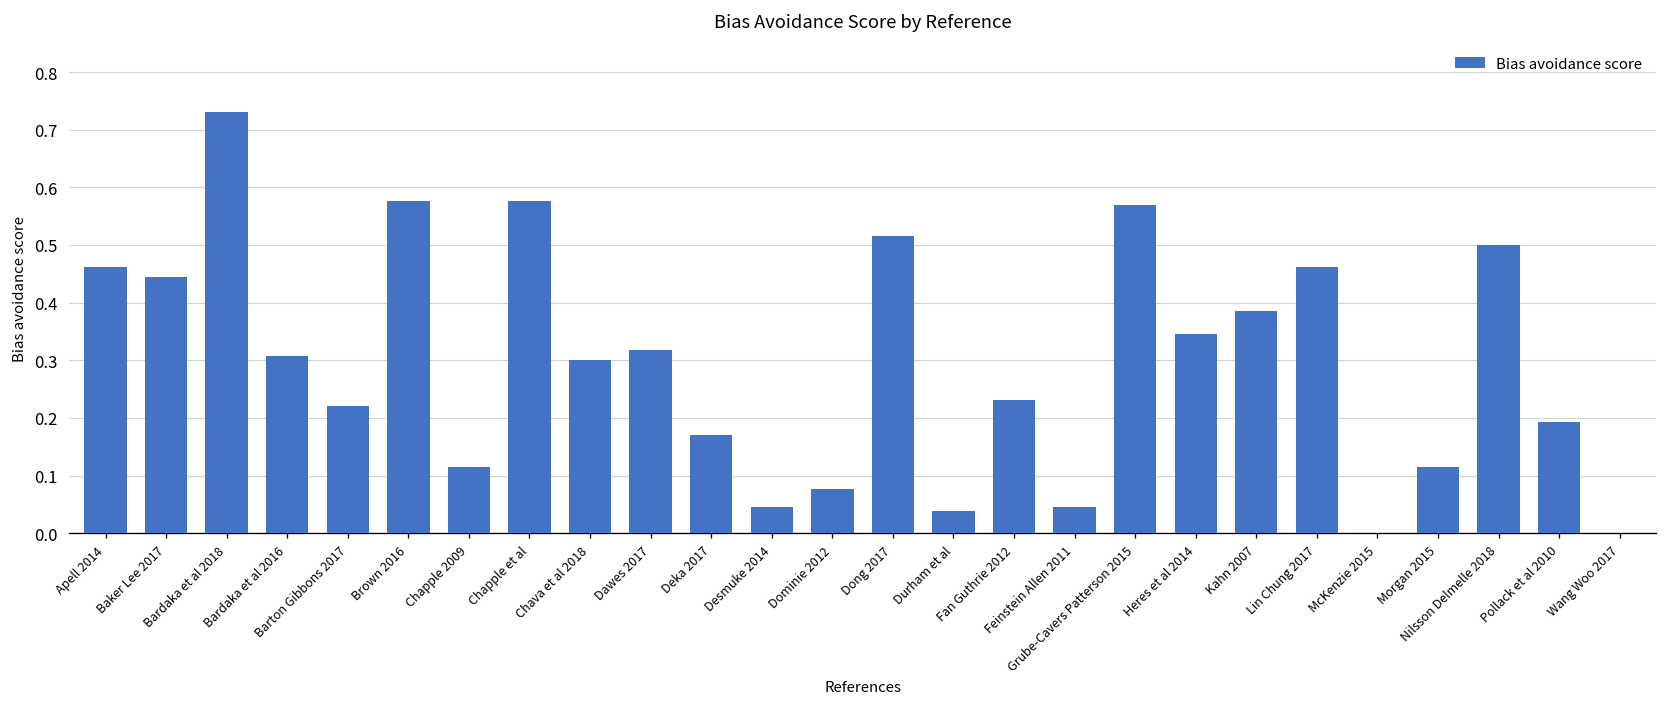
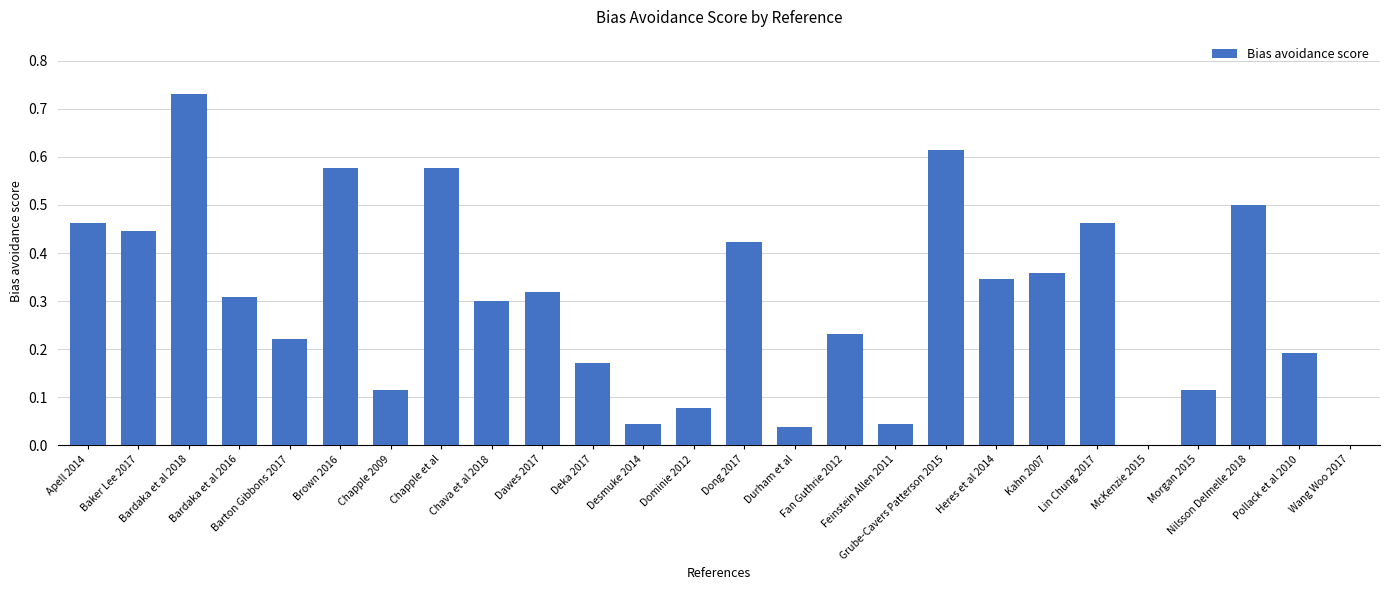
Dong 2017: 0.52 -> 0.42
Grube-Cavers Patterson 2015: 0.57 -> 0.62
Kahn 2007: 0.39 -> 0.36
